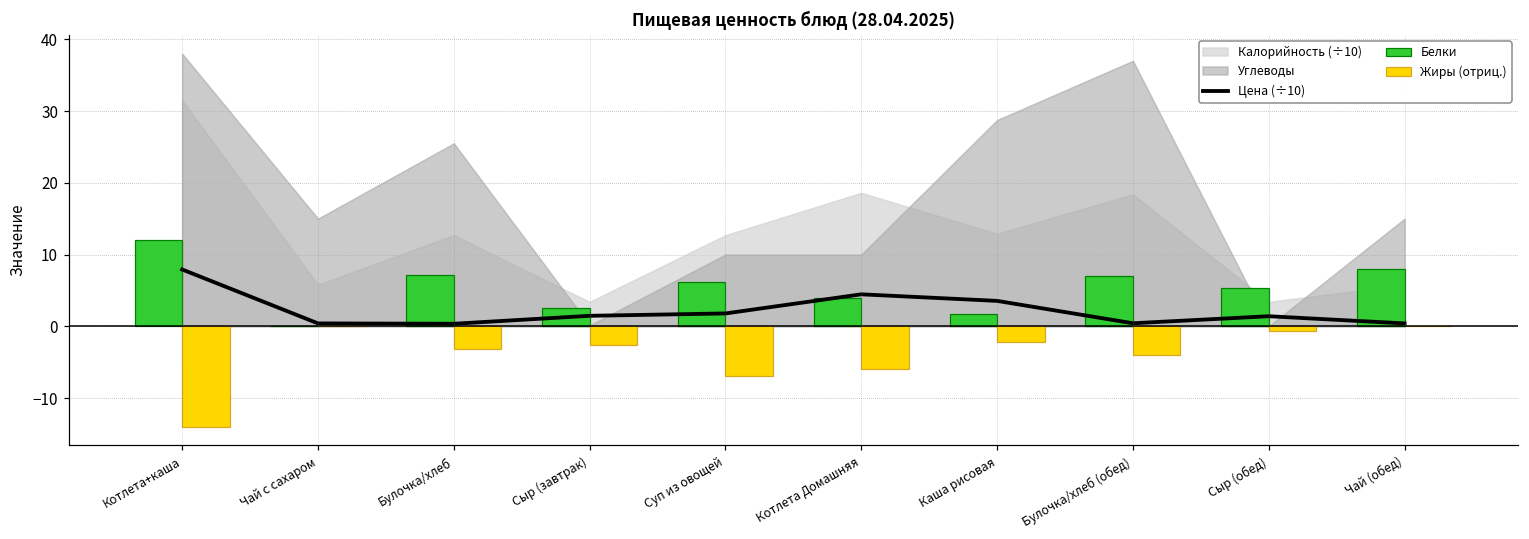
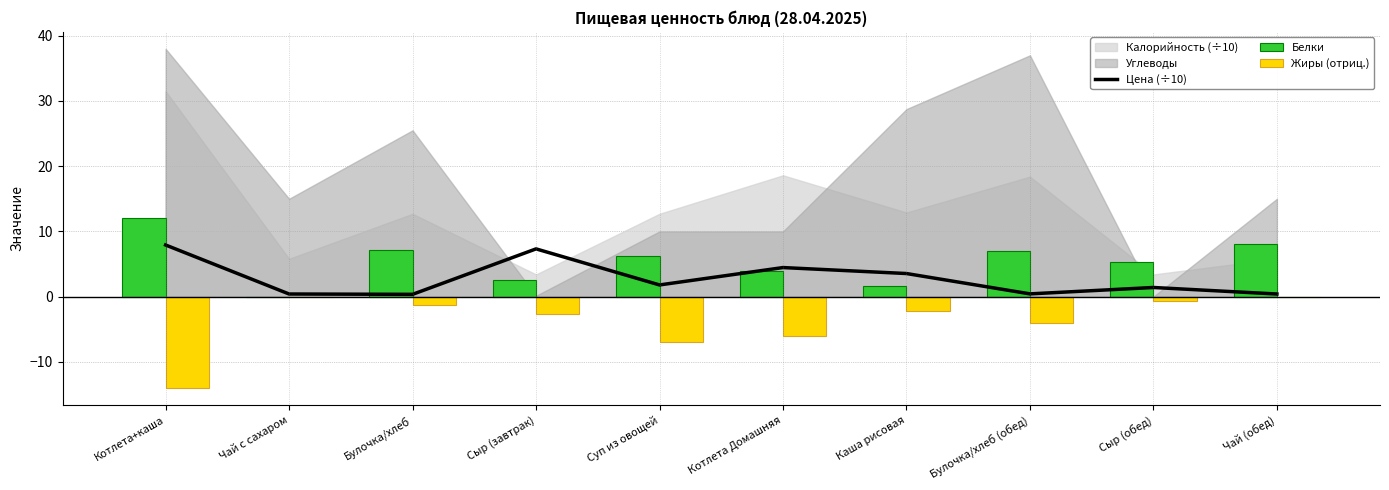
Жиры (отриц.), Булочка/хлеб: -3 -> -1
Цена (÷10), Сыр (завтрак): 1 -> 7
